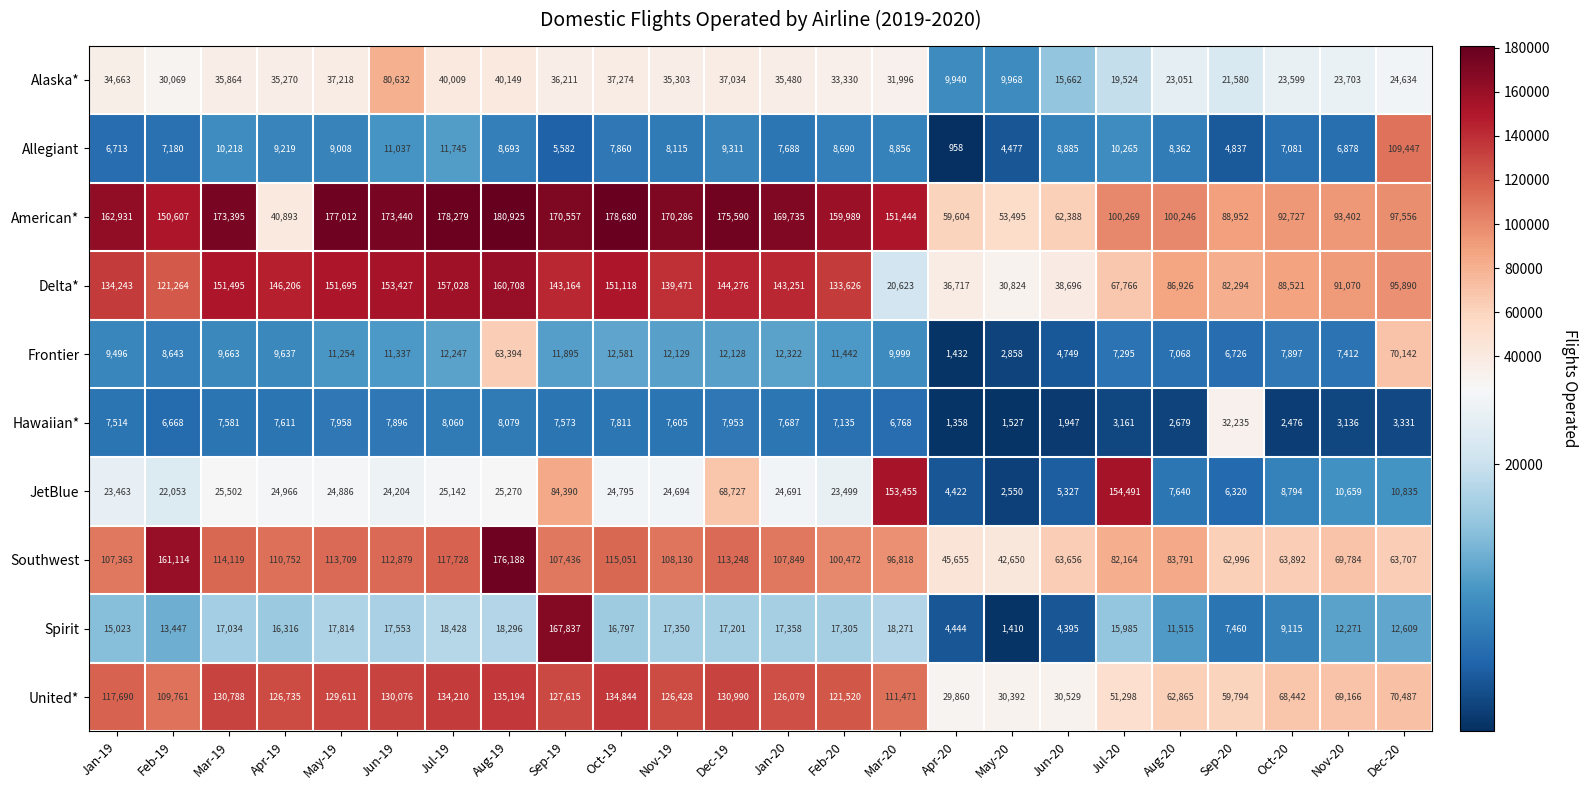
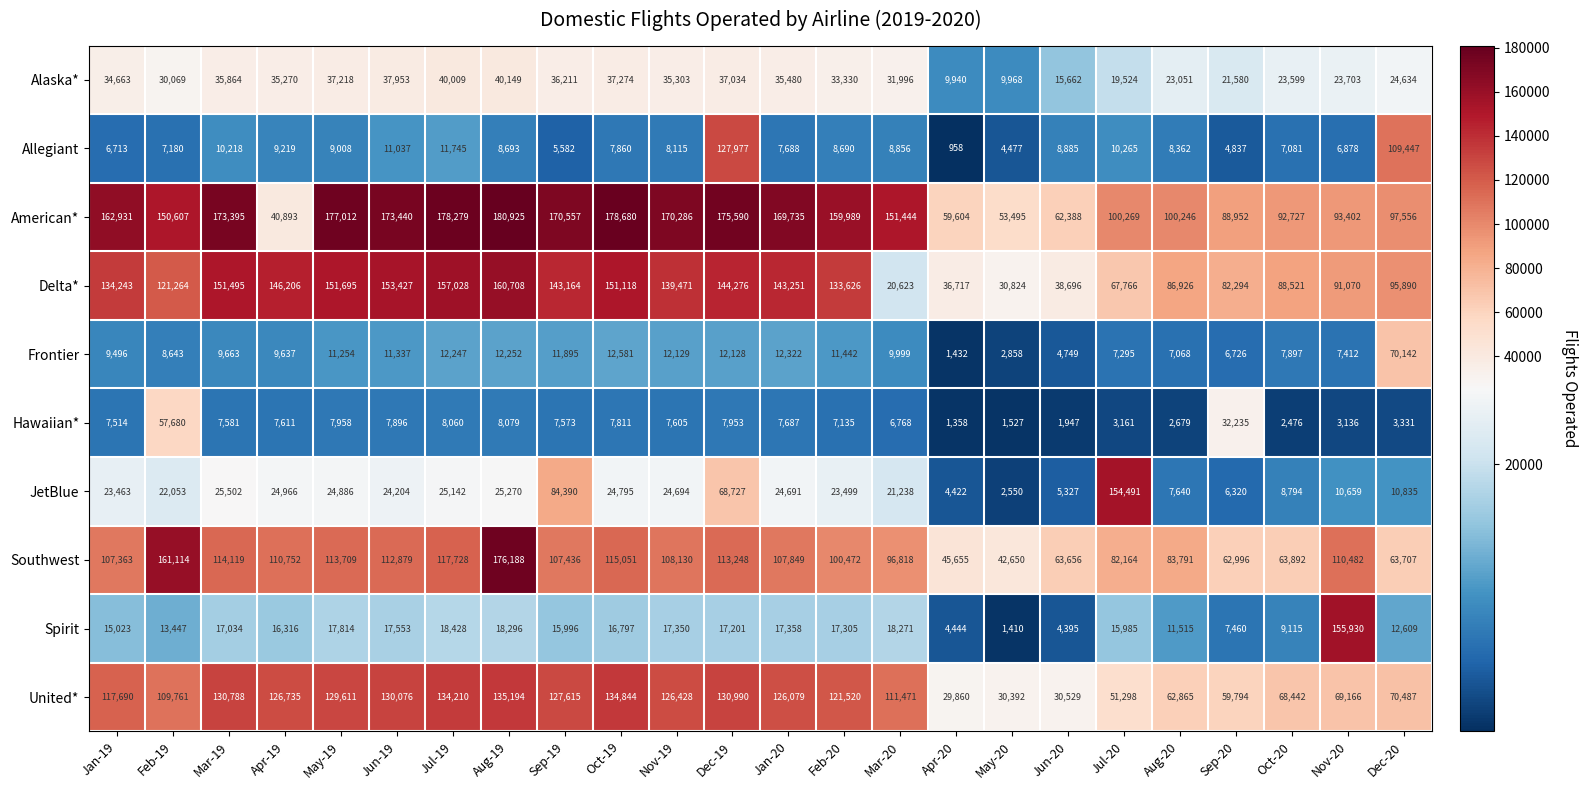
Alaska*, Jun-19: 80,632 -> 37,953
Allegiant, Dec-19: 9,311 -> 127,977
Frontier, Aug-19: 63,394 -> 12,252
Hawaiian*, Feb-19: 6,668 -> 57,680
JetBlue, Mar-20: 153,455 -> 21,238
Southwest, Nov-20: 69,784 -> 110,482
Spirit, Sep-19: 167,837 -> 15,996
Spirit, Nov-20: 12,271 -> 155,930
